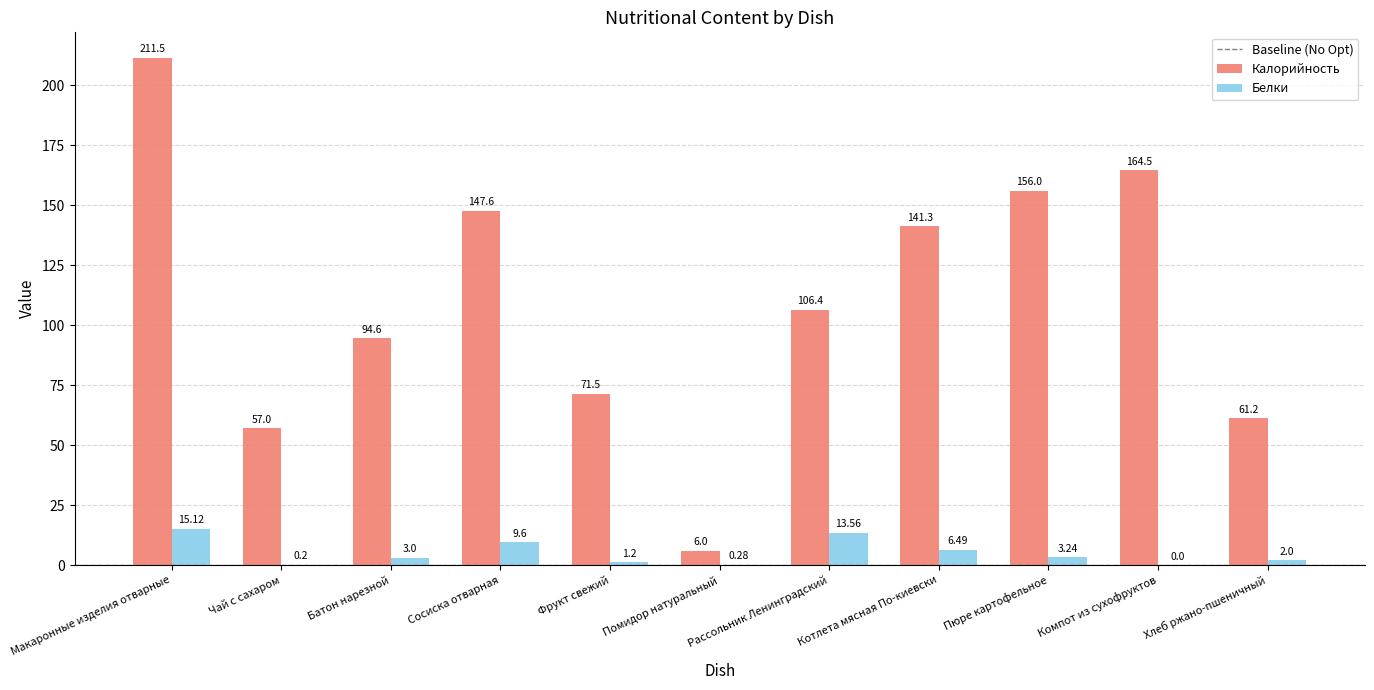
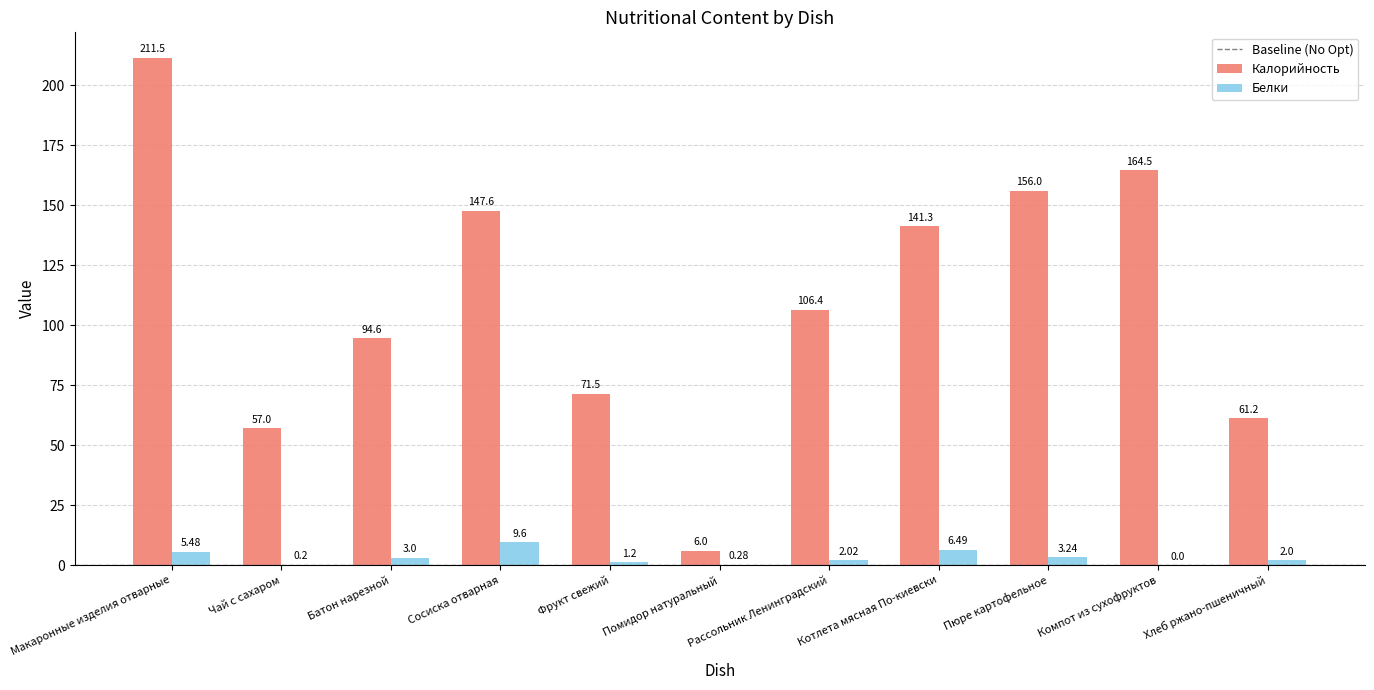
Белки, Макаронные изделия отварные: 15.12 -> 5.48
Белки, Рассольник Ленинградский: 13.56 -> 2.02
